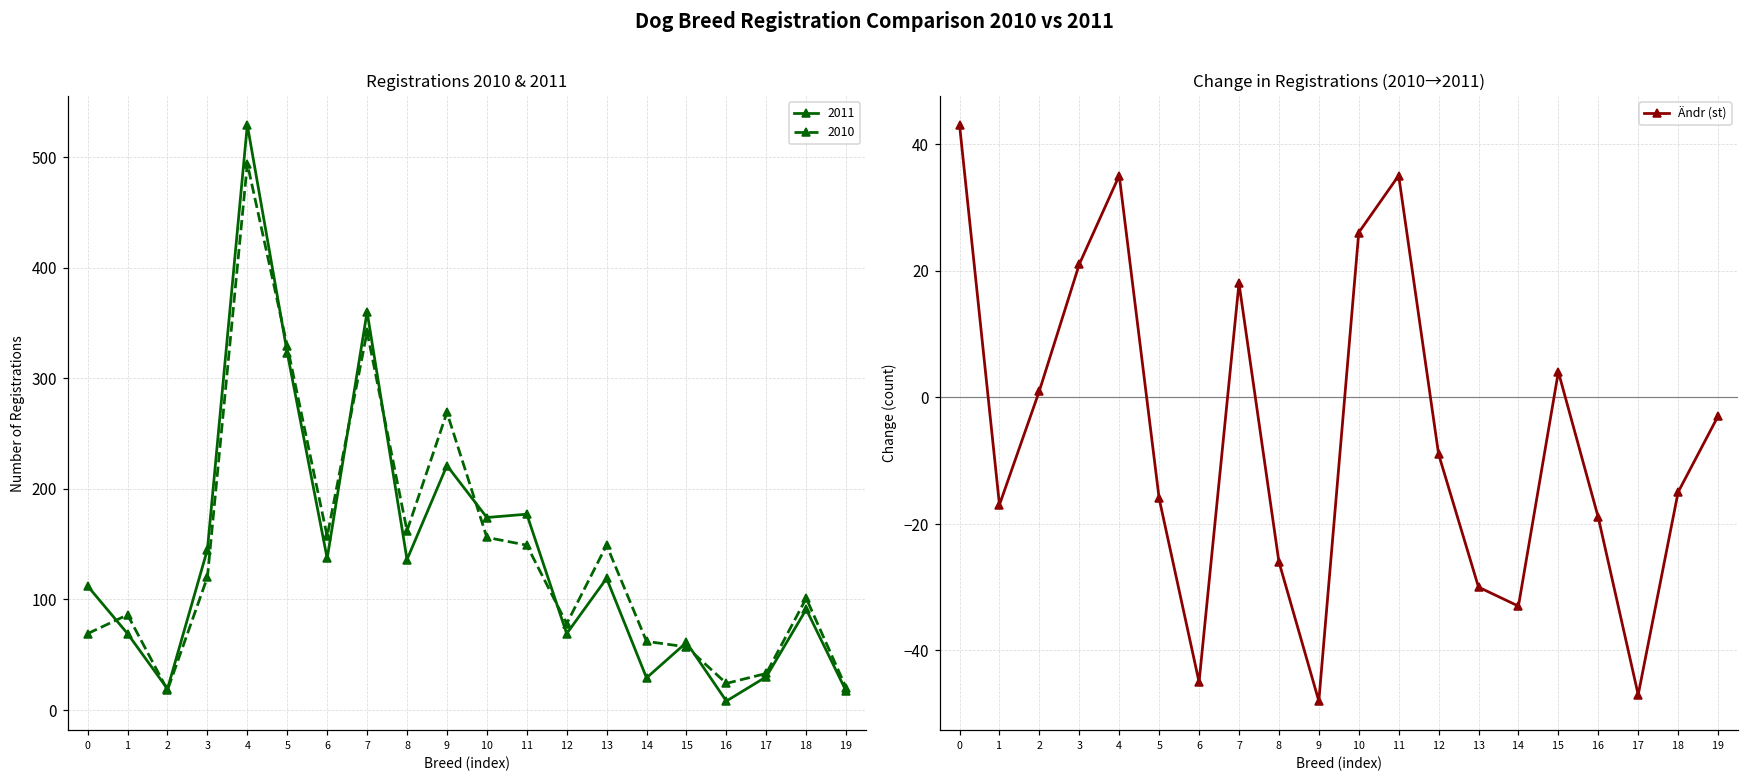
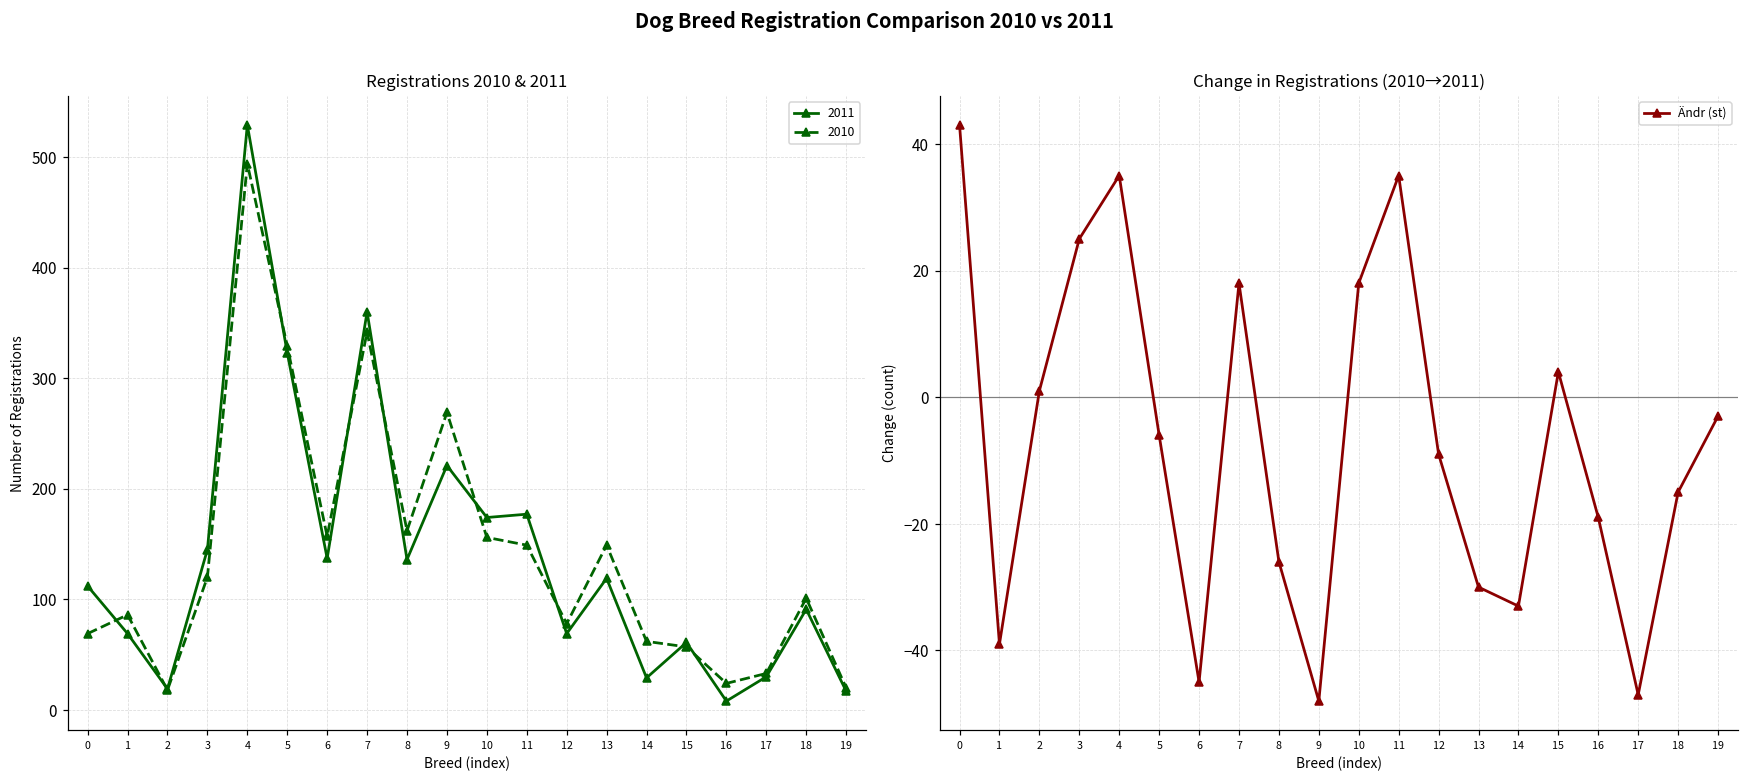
Change in Registrations (2010→2011), 1: -17 -> -39
Change in Registrations (2010→2011), 3: 21 -> 25
Change in Registrations (2010→2011), 5: -16 -> -6
Change in Registrations (2010→2011), 10: 26 -> 18
